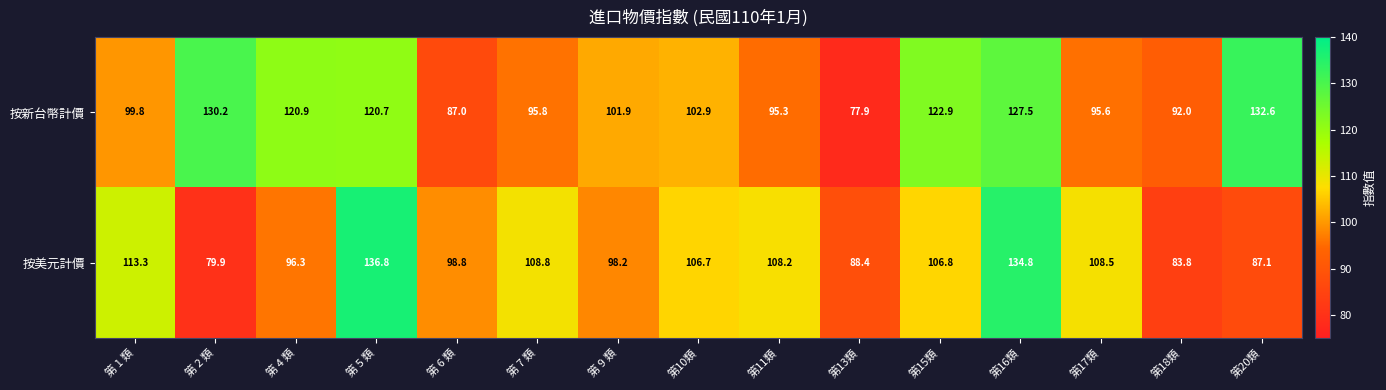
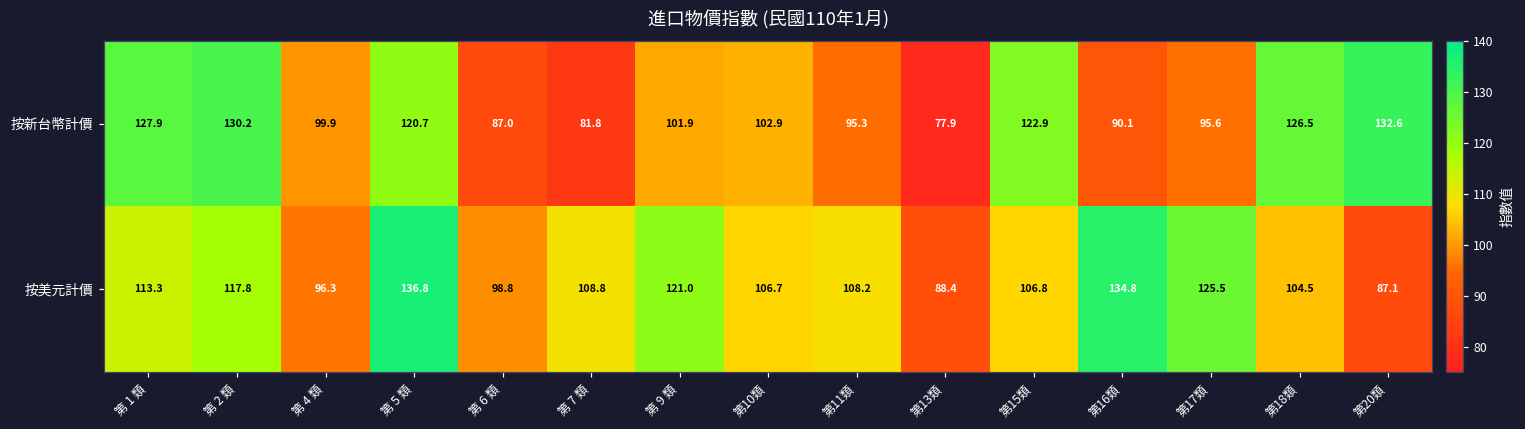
按新台幣計價, 第 1 類: 99.8 -> 127.9
按新台幣計價, 第 4 類: 120.9 -> 99.9
按新台幣計價, 第 7 類: 95.8 -> 81.8
按新台幣計價, 第16類: 127.5 -> 90.1
按新台幣計價, 第18類: 92.0 -> 126.5
按美元計價, 第 2 類: 79.9 -> 117.8
按美元計價, 第 9 類: 98.2 -> 121.0
按美元計價, 第17類: 108.5 -> 125.5
按美元計價, 第18類: 83.8 -> 104.5
